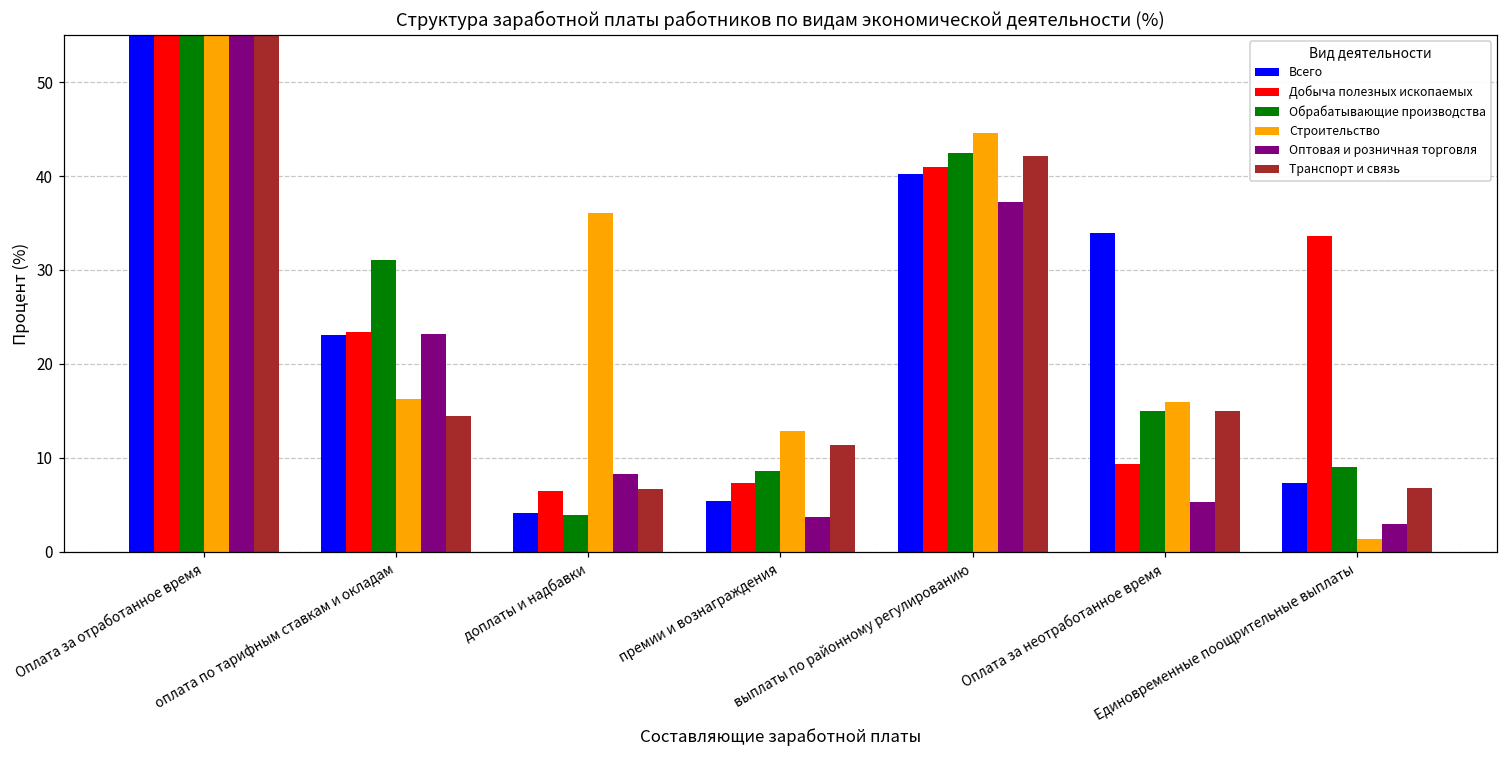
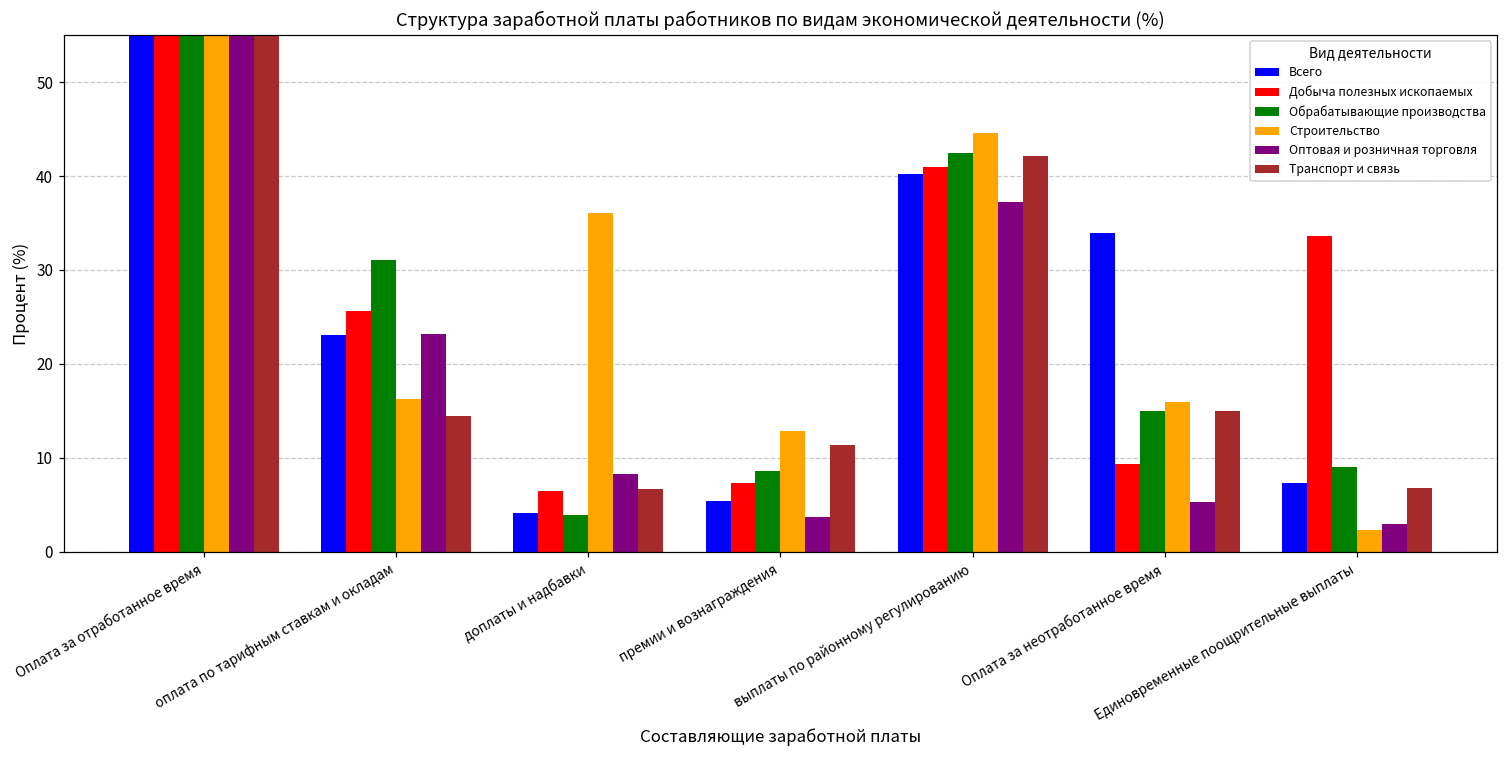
Добыча полезных ископаемых, оплата по тарифным ставкам и окладам: 23 -> 26
Строительство, Единовременные поощрительные выплаты: 1 -> 2
